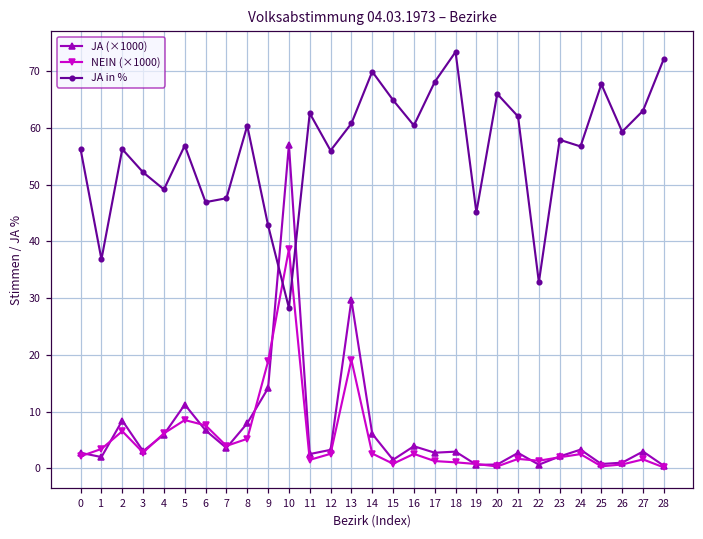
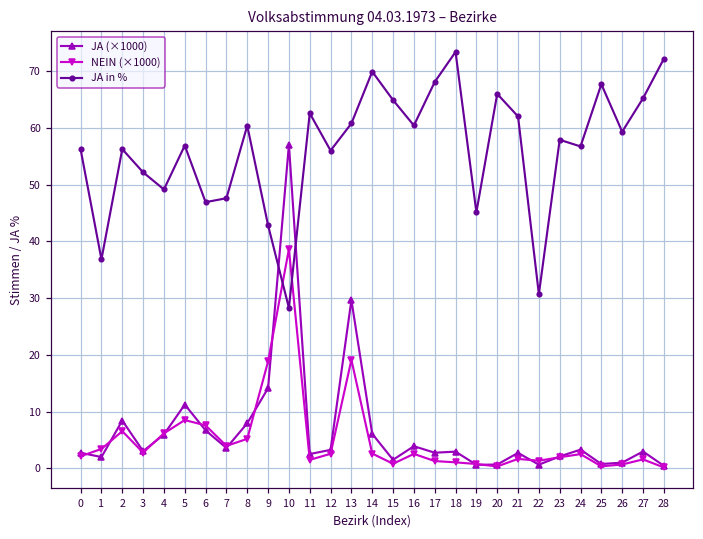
JA in %, 22: 33 -> 31
JA in %, 27: 63 -> 65
